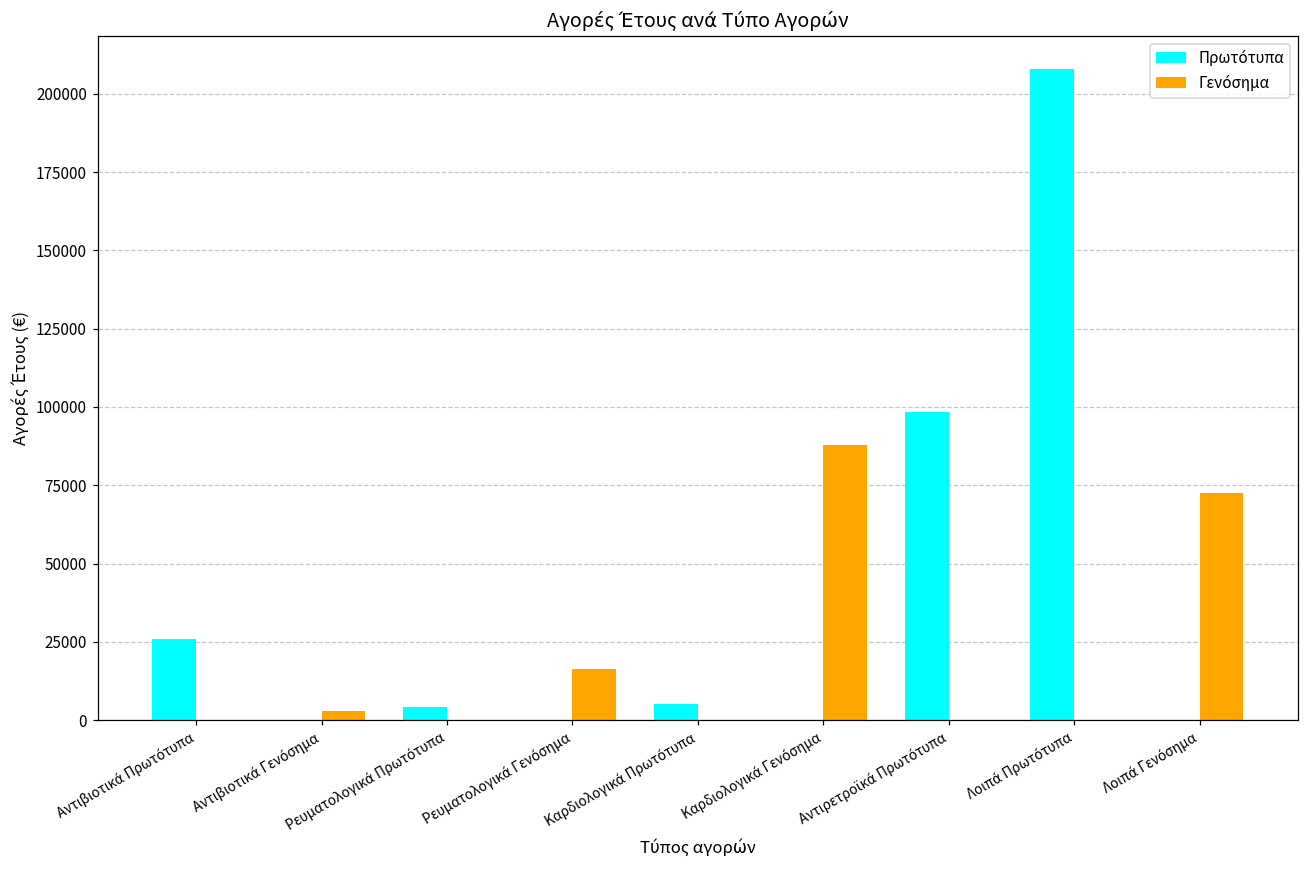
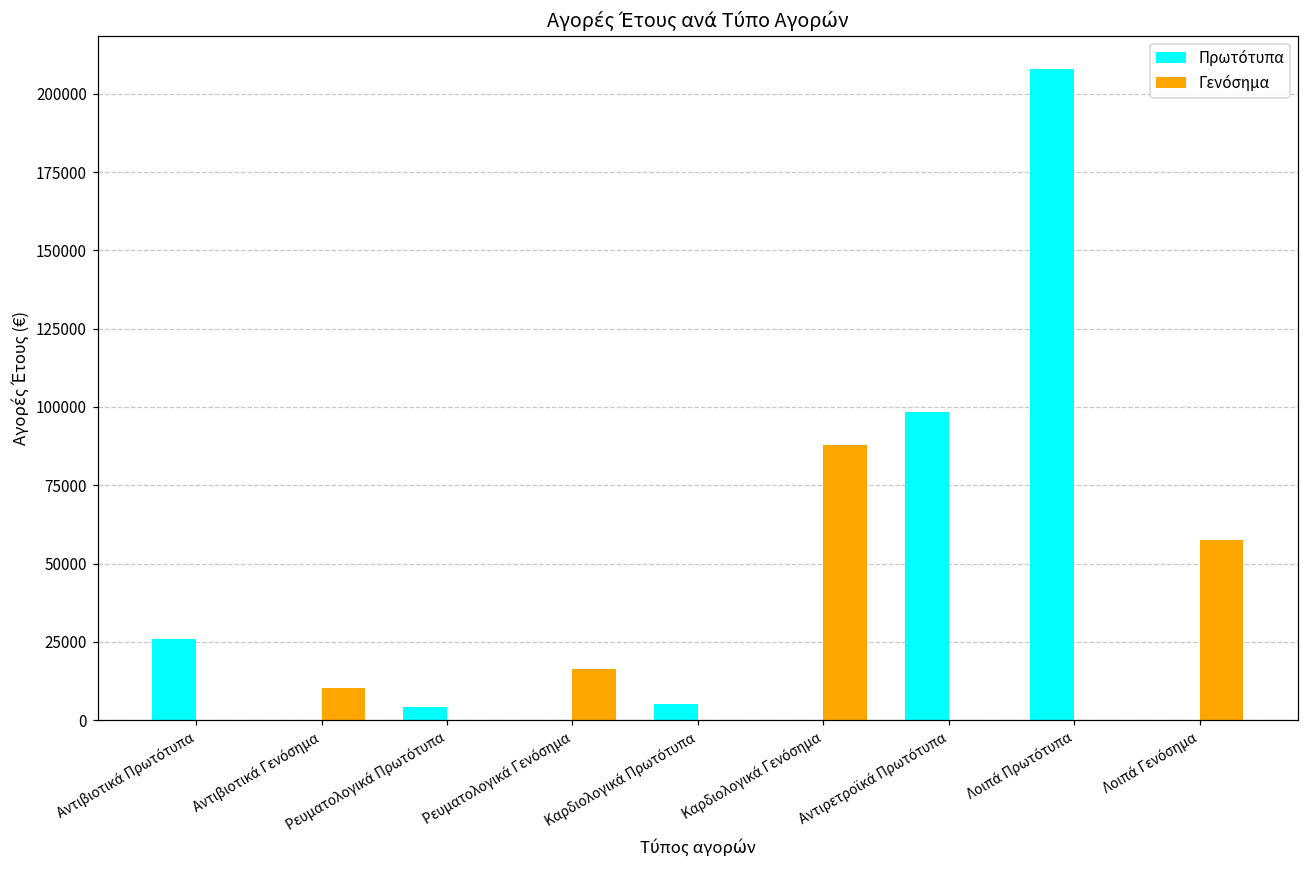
Γενόσημα, Αντιβιοτικά Γενόσημα: 3000 -> 10000
Γενόσημα, Λοιπά Γενόσημα: 73000 -> 58000
